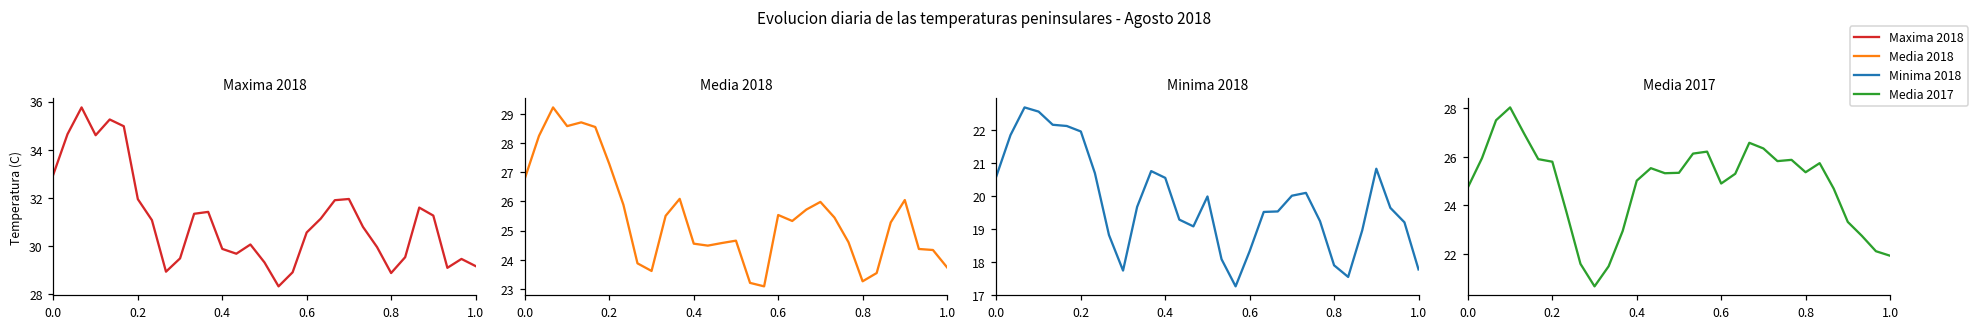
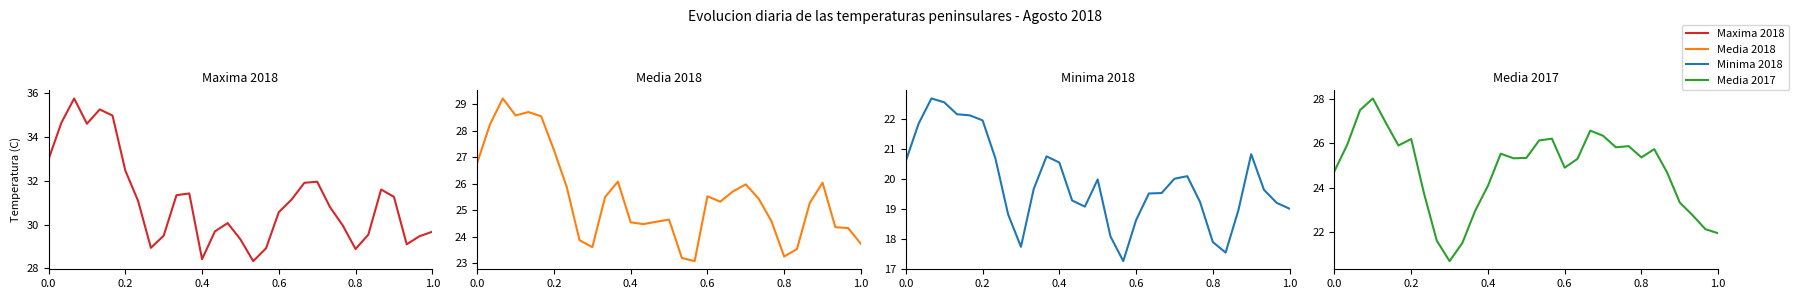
Maxima 2018, 0.2: 31.9 -> 32.5
Maxima 2018, 0.4: 29.9 -> 28.4
Maxima 2018, 1.0: 29.2 -> 29.7
Minima 2018, 0.6: 18.3 -> 18.6
Minima 2018, 1.0: 17.8 -> 19.0
Media 2017, 0.2: 25.8 -> 26.2
Media 2017, 0.4: 25.0 -> 24.1
